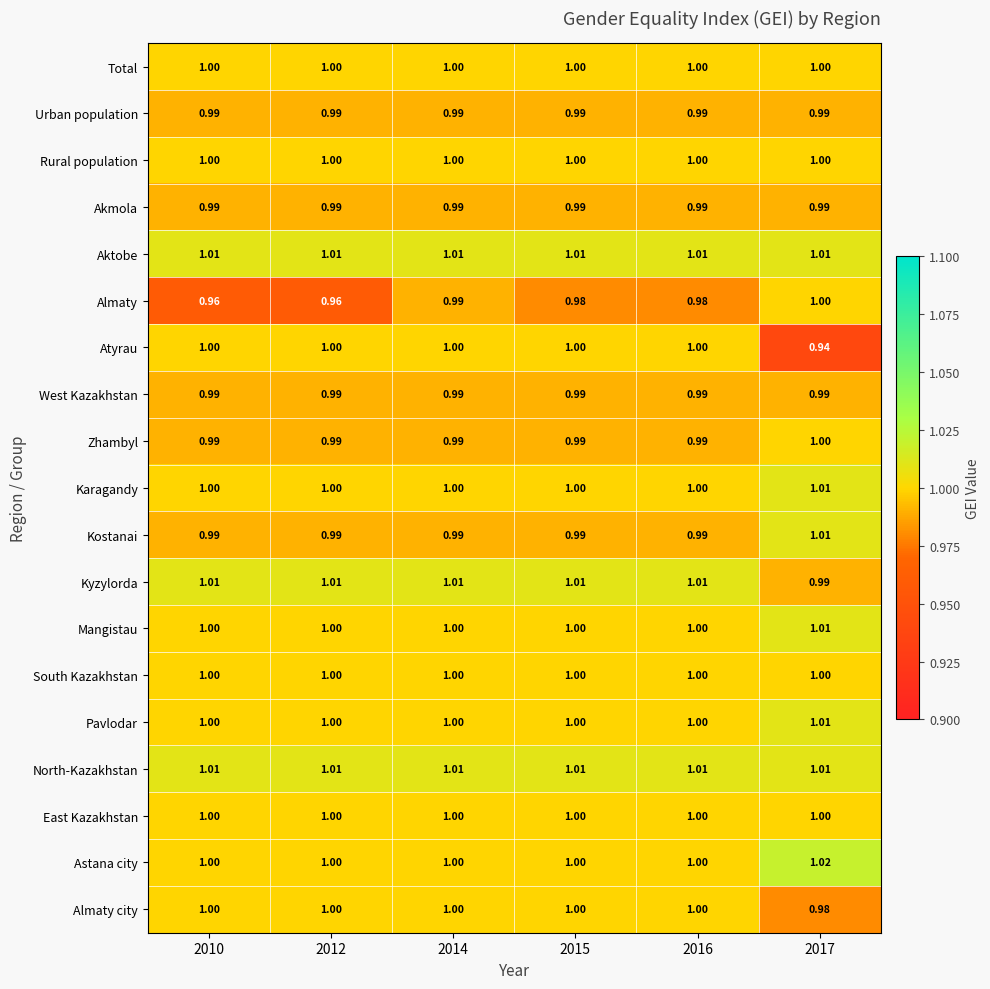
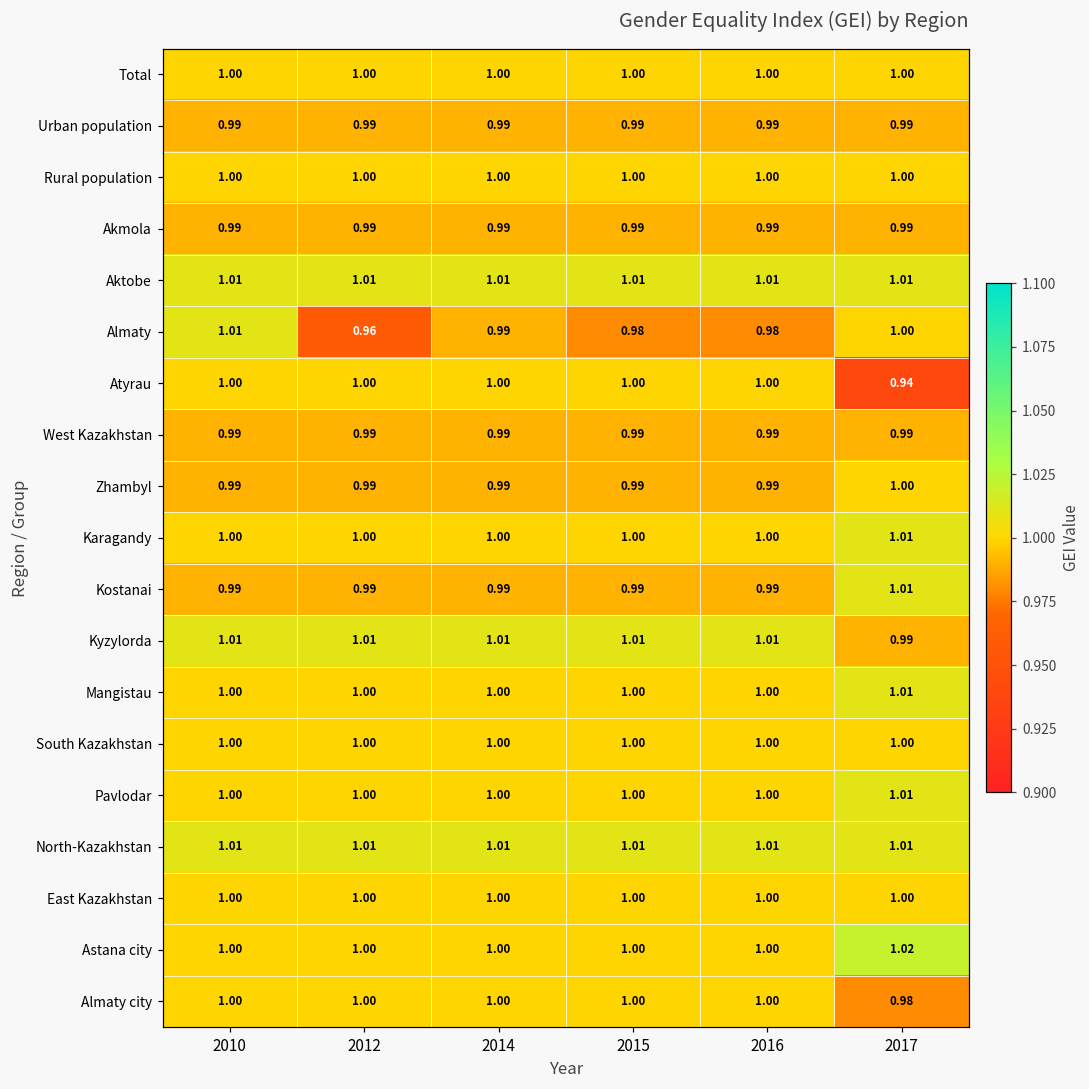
Almaty, 2010: 0.96 -> 1.01
